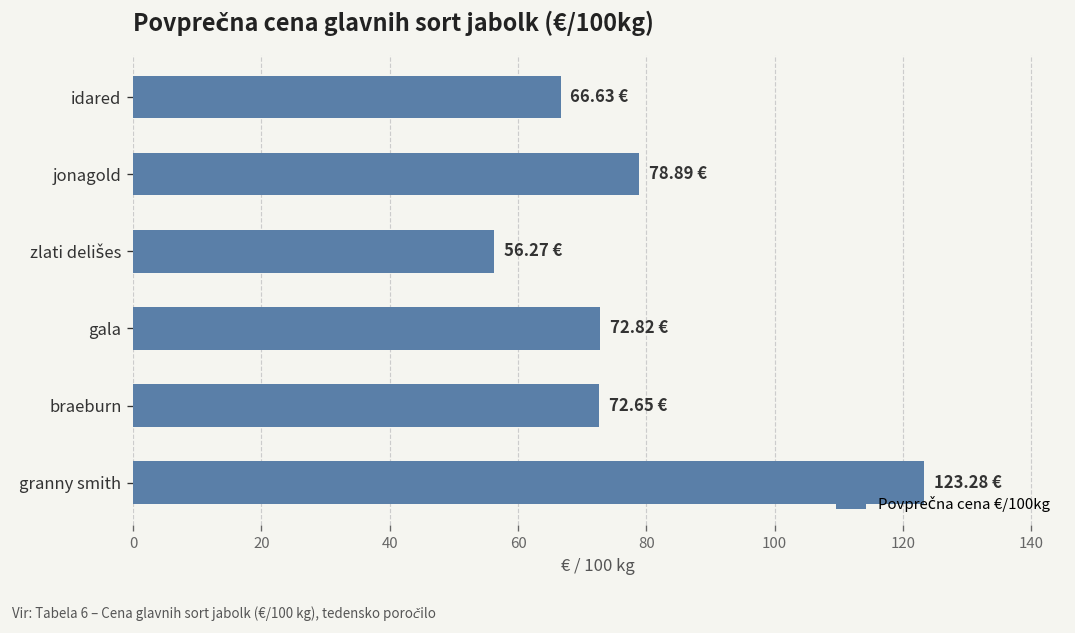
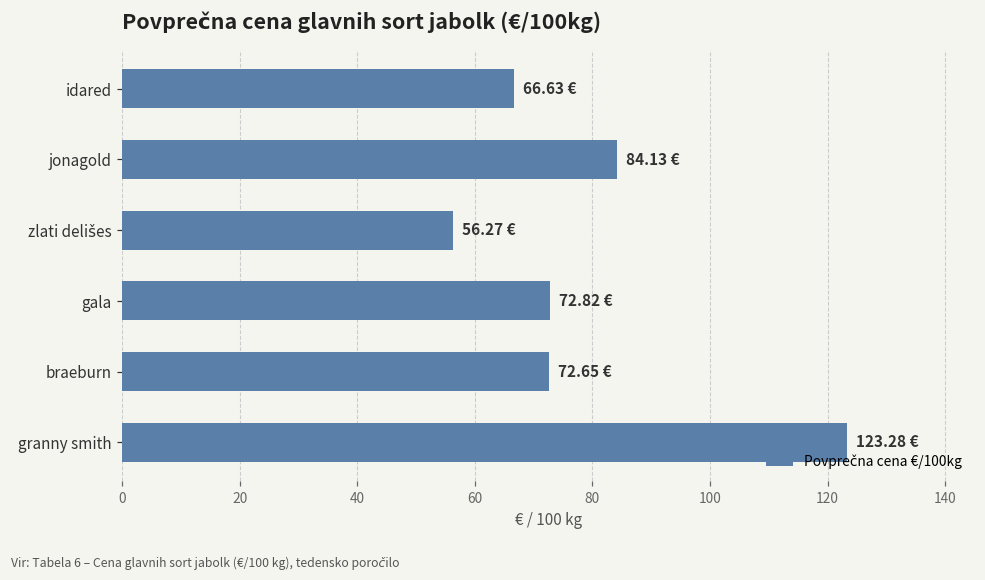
jonagold: 78.89 -> 84.13
